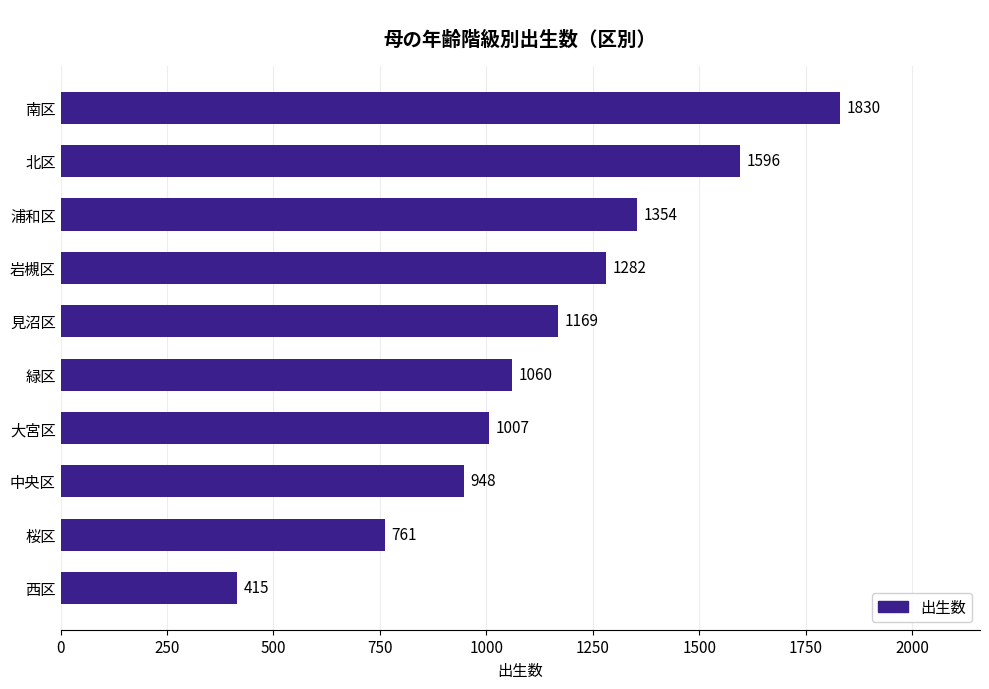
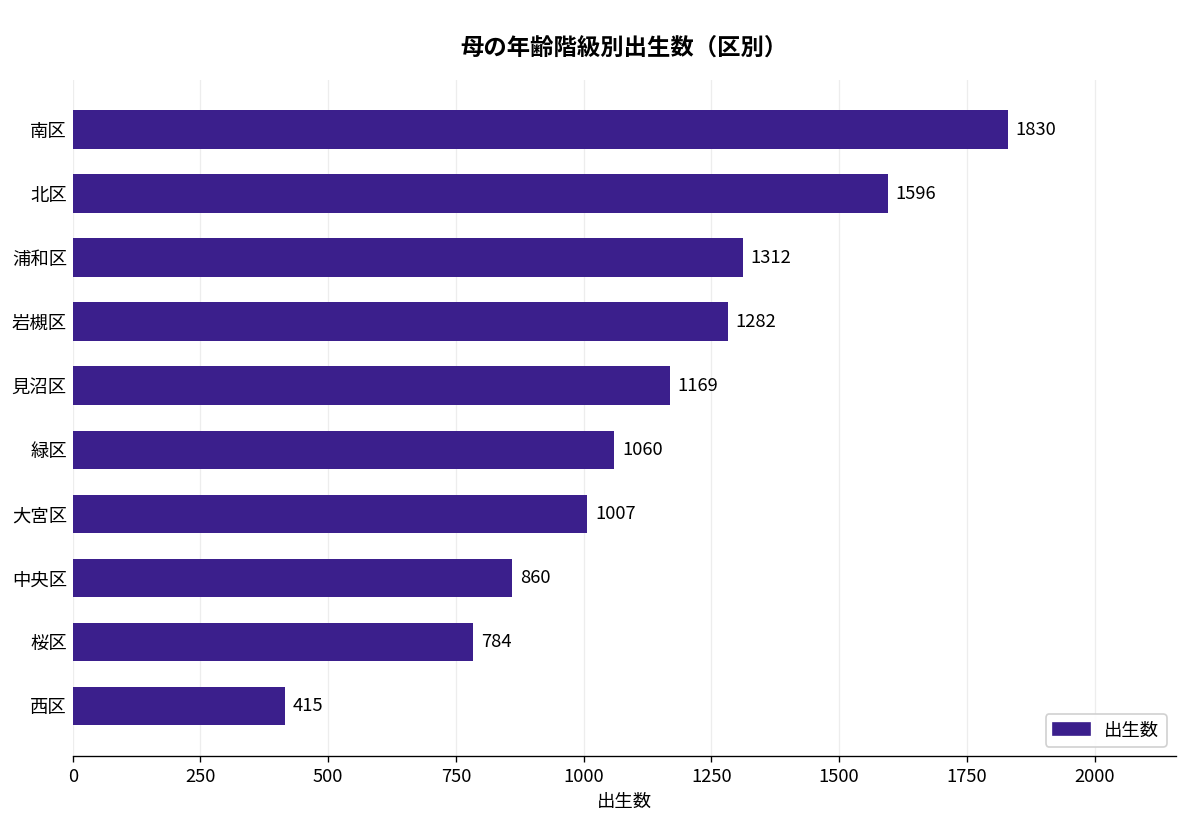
浦和区: 1354 -> 1312
中央区: 948 -> 860
桜区: 761 -> 784
